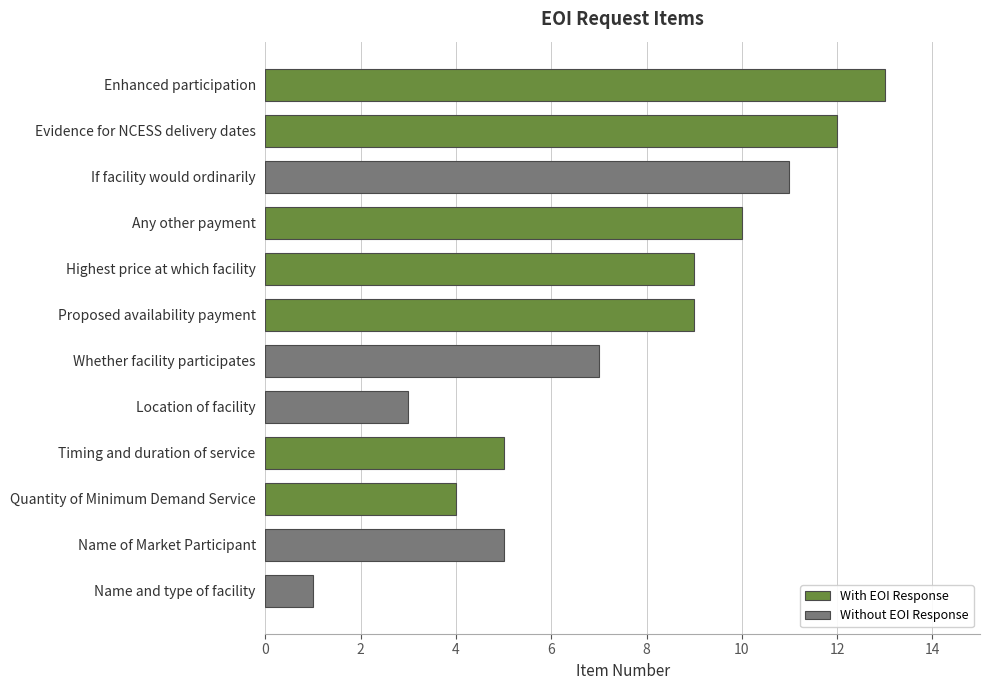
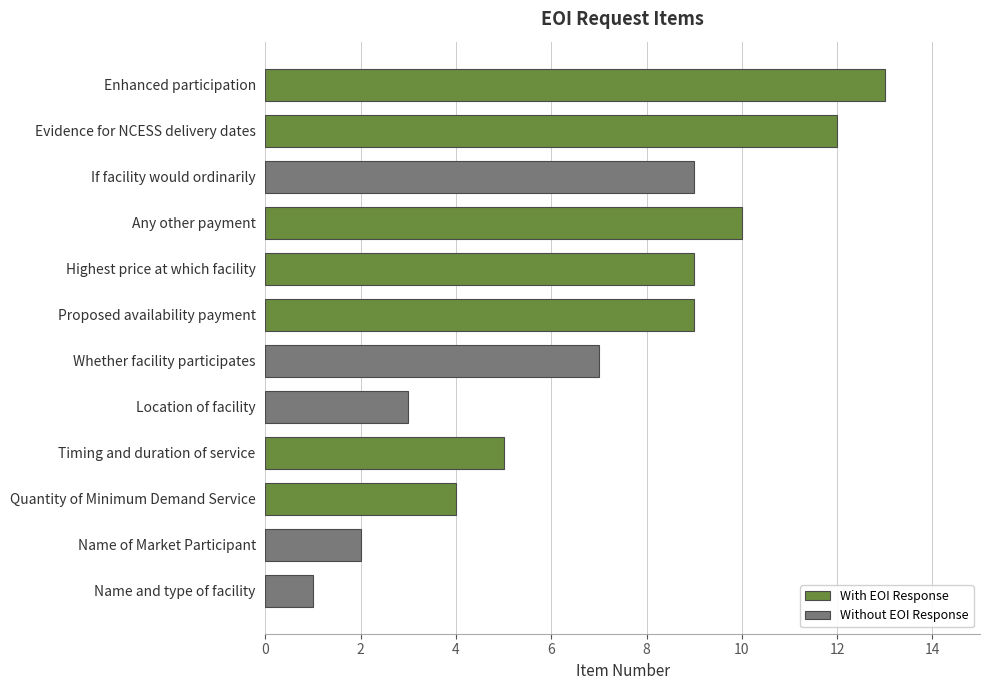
Without EOI Response, If facility would ordinarily: 11 -> 9
Without EOI Response, Name of Market Participant: 5 -> 2
